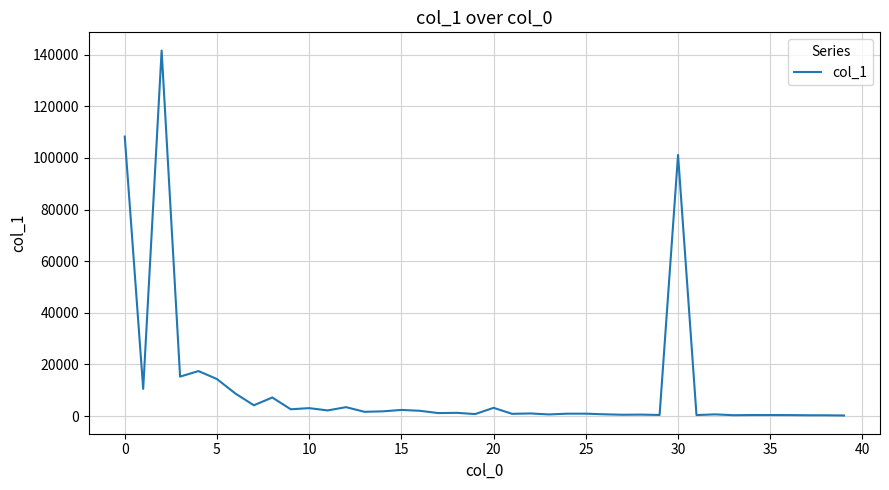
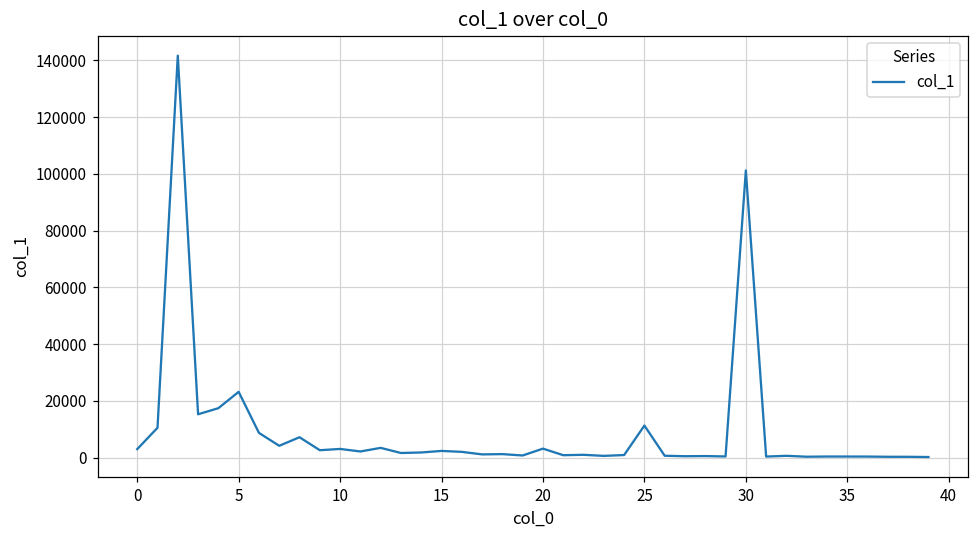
0: 108000 -> 3000
5: 14000 -> 23000
25: 1000 -> 11000
